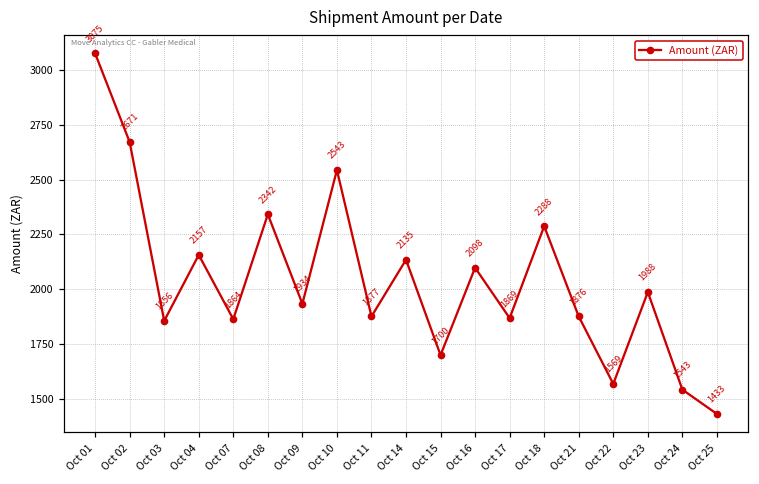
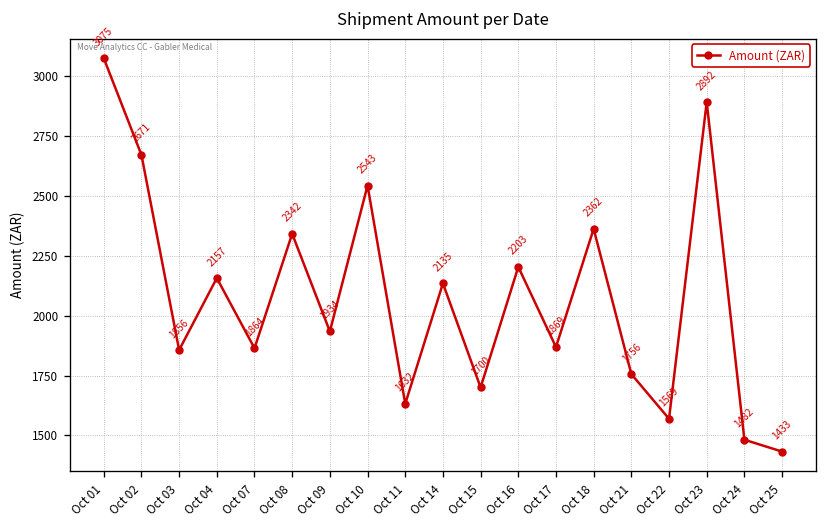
Oct 11: 1877 -> 1632
Oct 16: 2098 -> 2203
Oct 18: 2288 -> 2362
Oct 21: 1876 -> 1756
Oct 23: 1988 -> 2892
Oct 24: 1543 -> 1482
